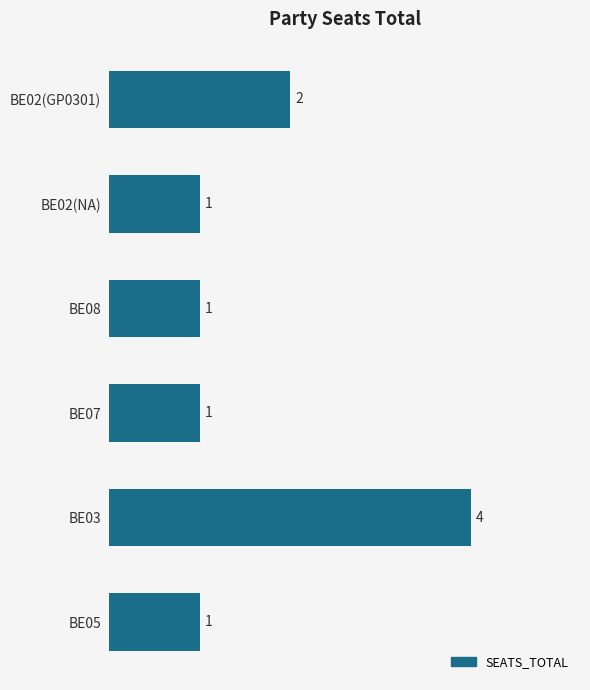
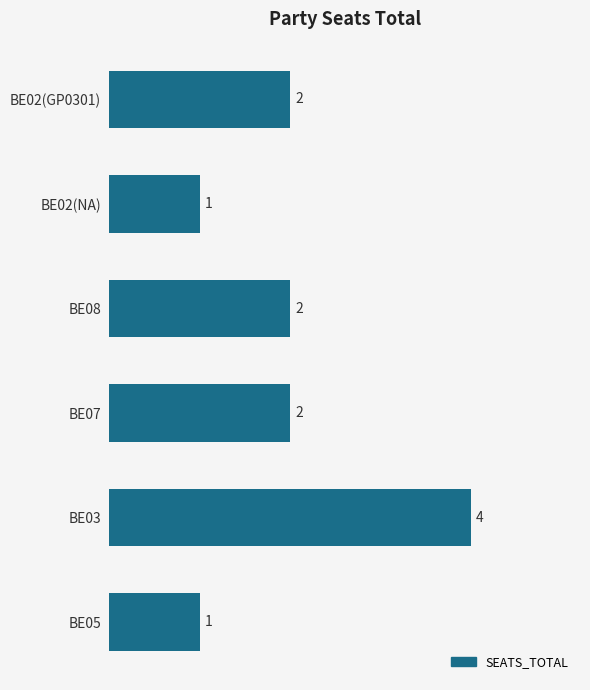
BE08: 1 -> 2
BE07: 1 -> 2
